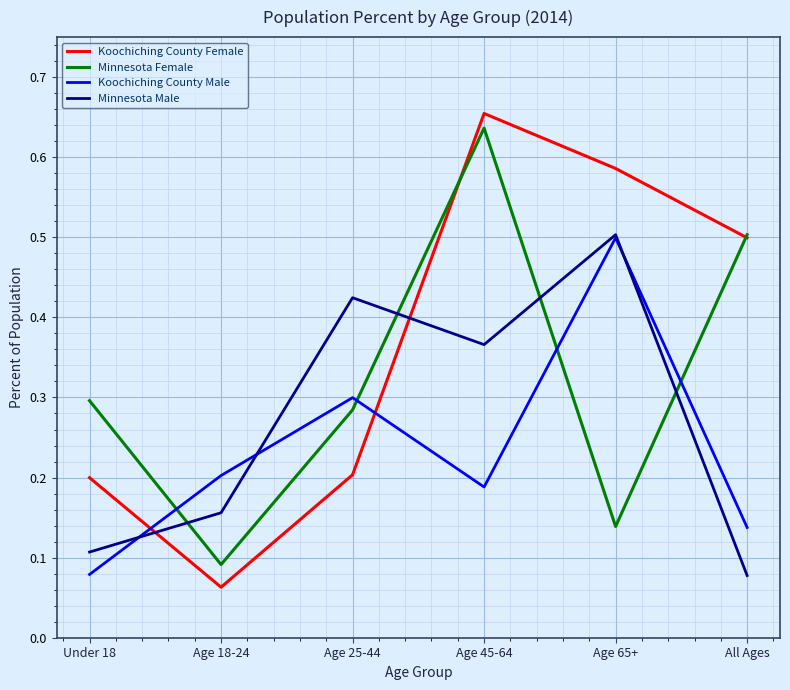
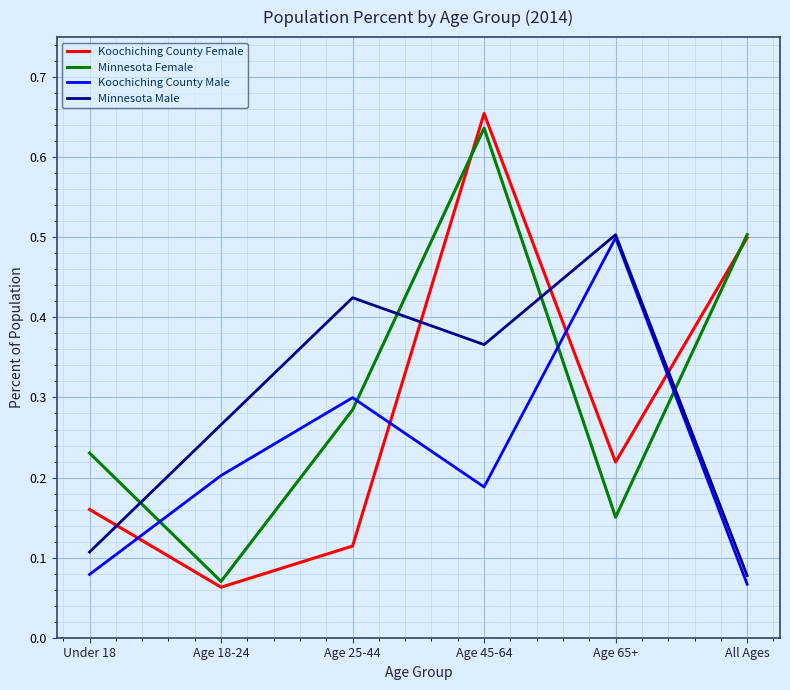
Koochiching County Female, Under 18: 0.20 -> 0.16
Minnesota Female, Under 18: 0.30 -> 0.23
Minnesota Female, Age 18-24: 0.09 -> 0.07
Minnesota Male, Age 18-24: 0.16 -> 0.27
Koochiching County Female, Age 25-44: 0.20 -> 0.11
Koochiching County Female, Age 65+: 0.59 -> 0.22
Minnesota Female, Age 65+: 0.14 -> 0.15
Koochiching County Male, All Ages: 0.14 -> 0.07
